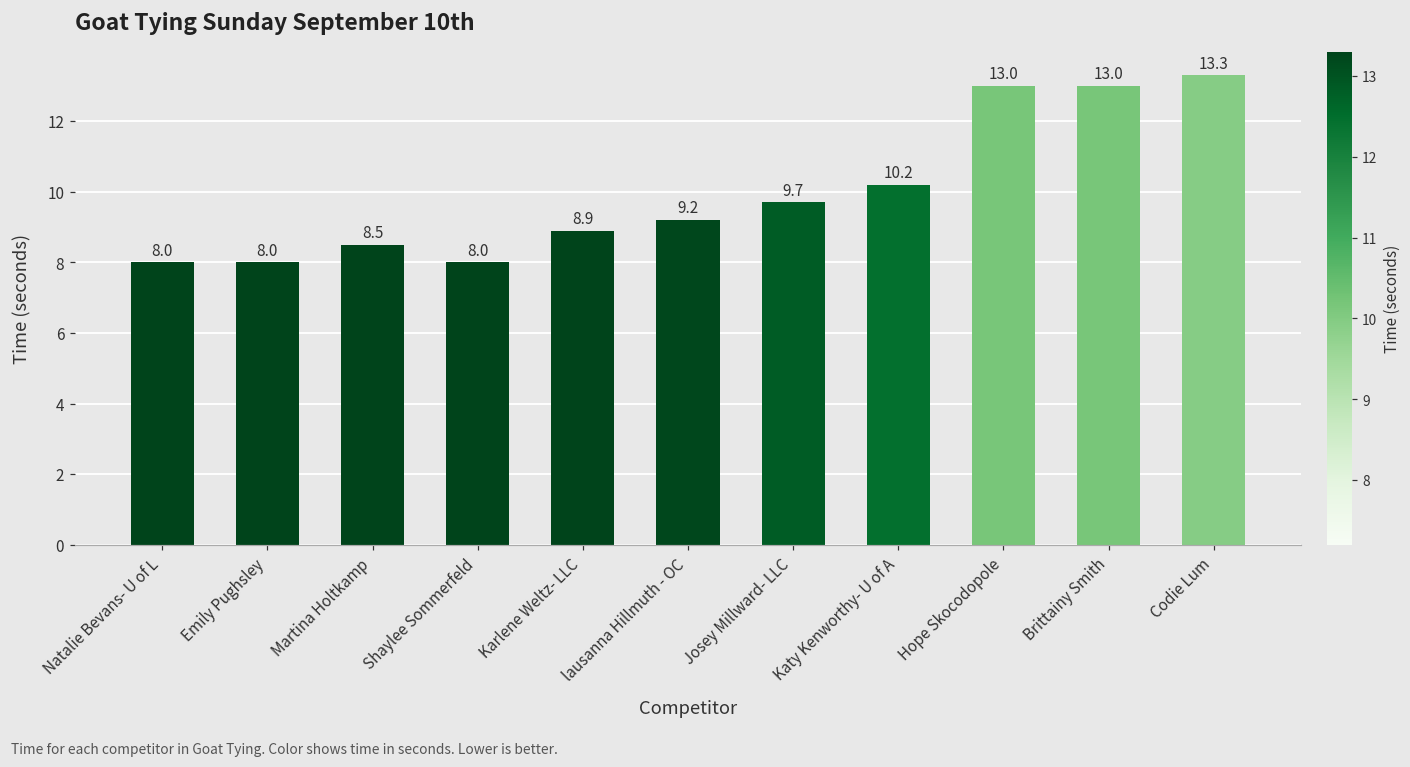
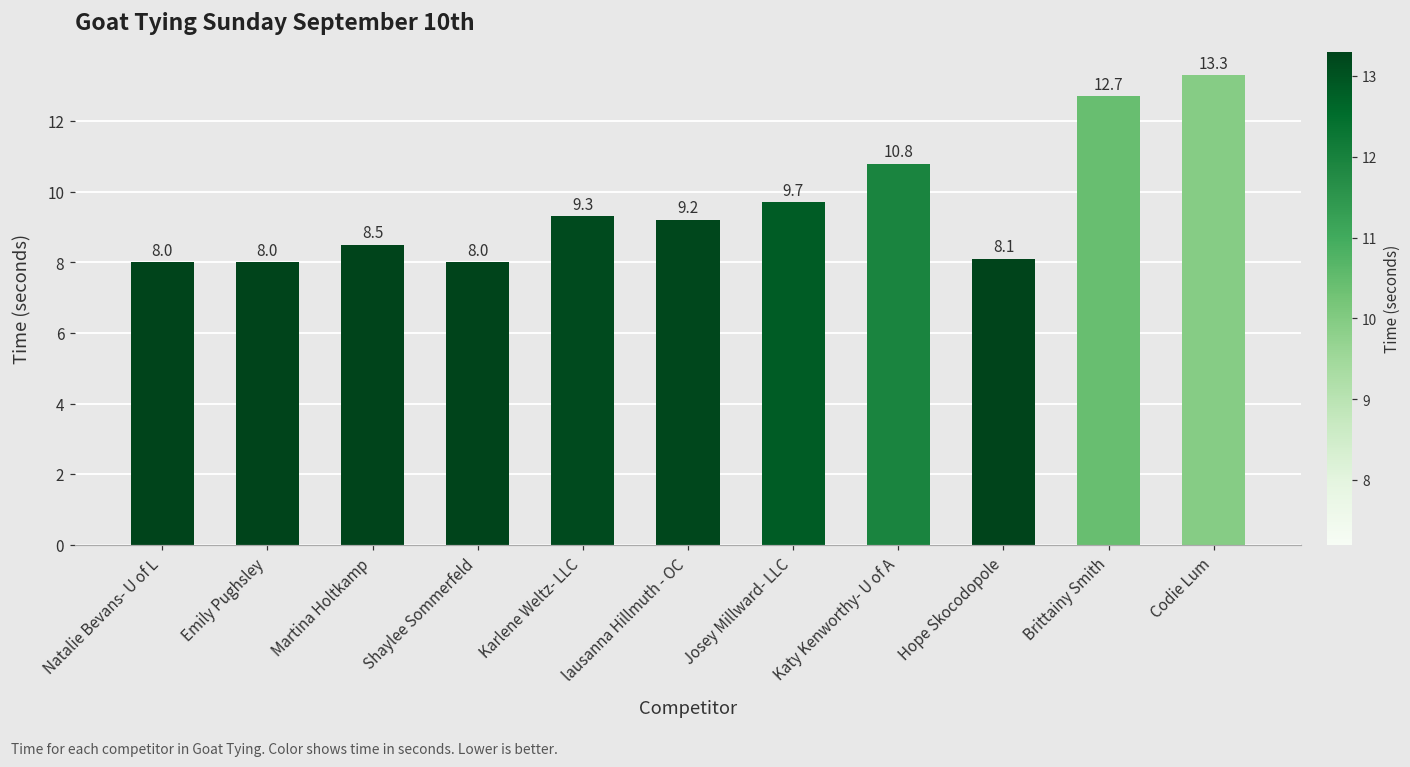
Karlene Weltz- LLC: 8.9 -> 9.3
Katy Kenworthy- U of A: 10.2 -> 10.8
Hope Skocodopole: 13.0 -> 8.1
Brittainy Smith: 13.0 -> 12.7
